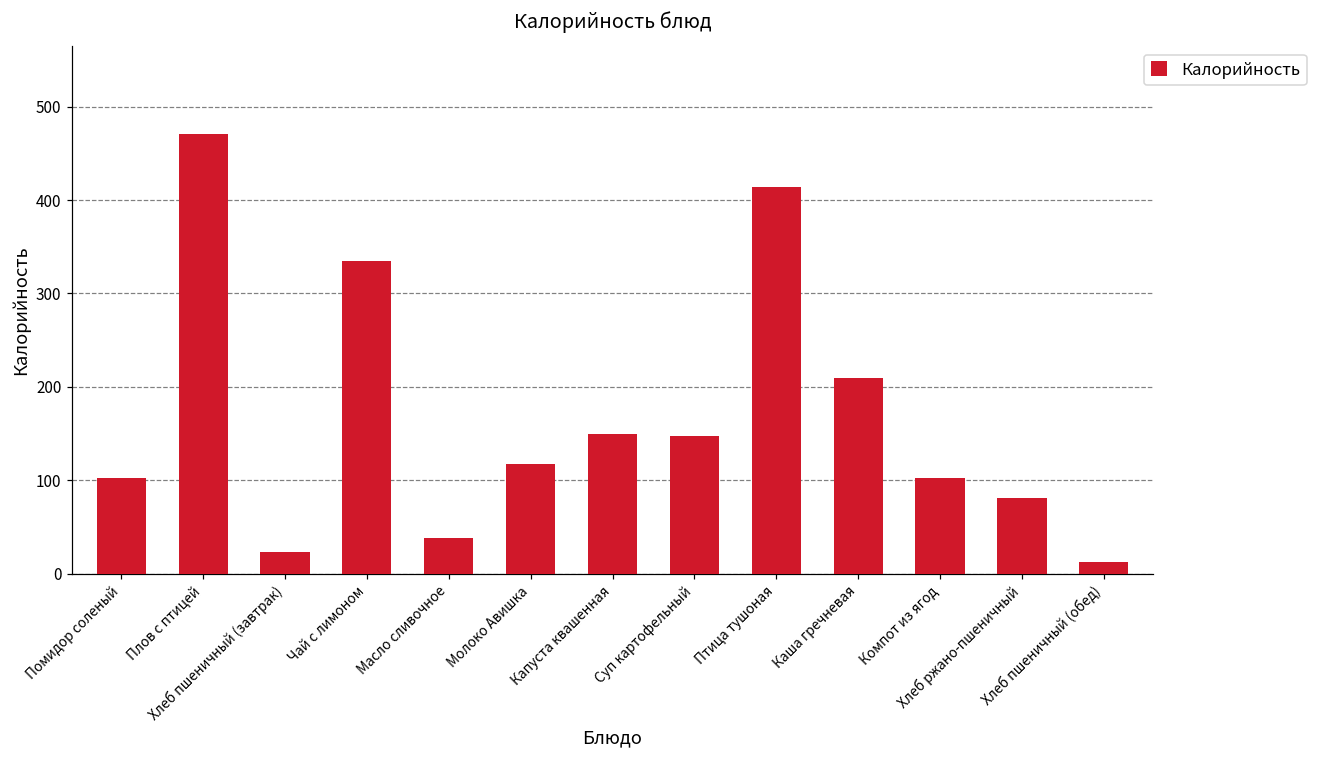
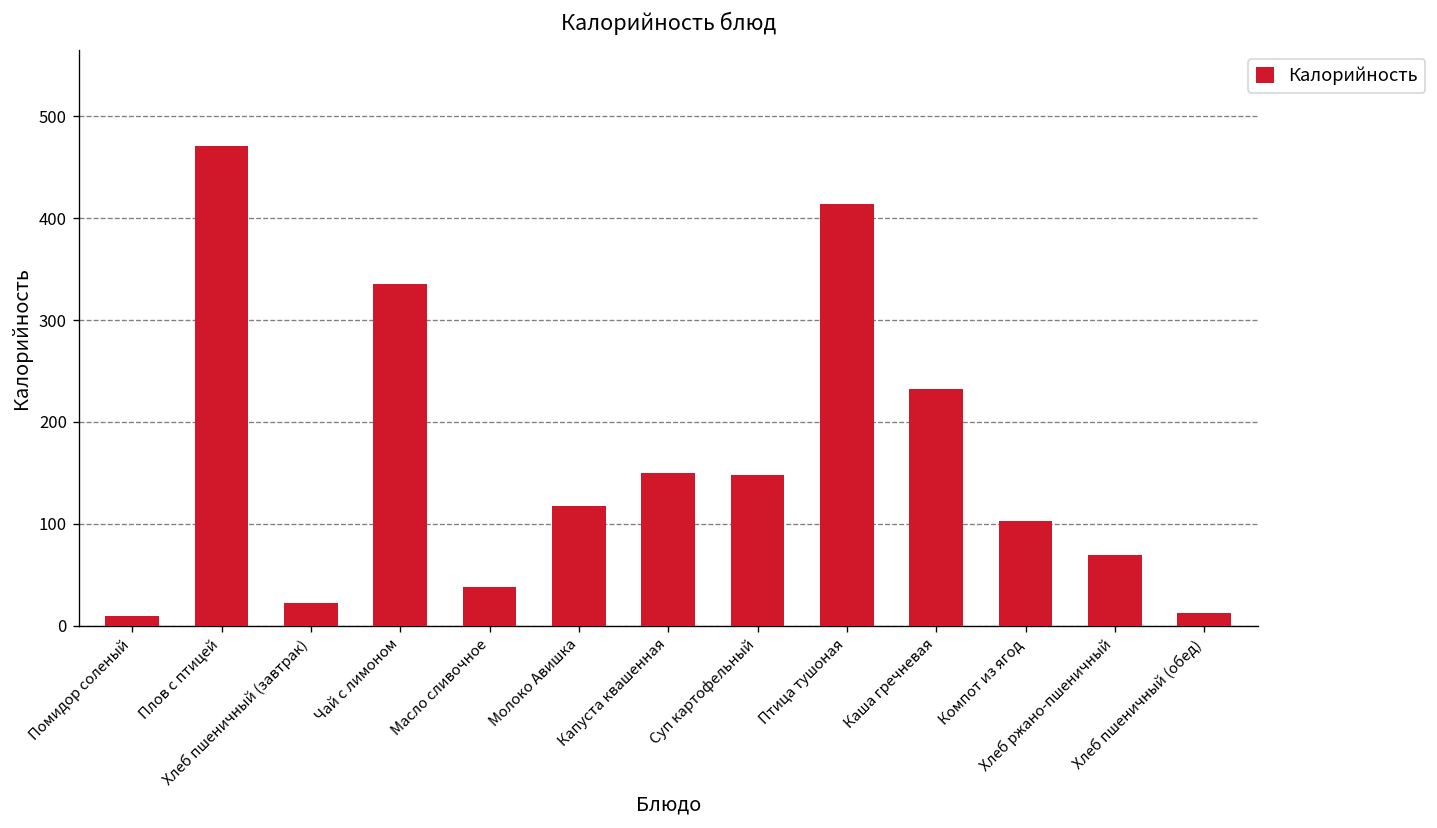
Помидор соленый: 100 -> 10
Каша гречневая: 210 -> 230
Хлеб ржано-пшеничный: 80 -> 70
